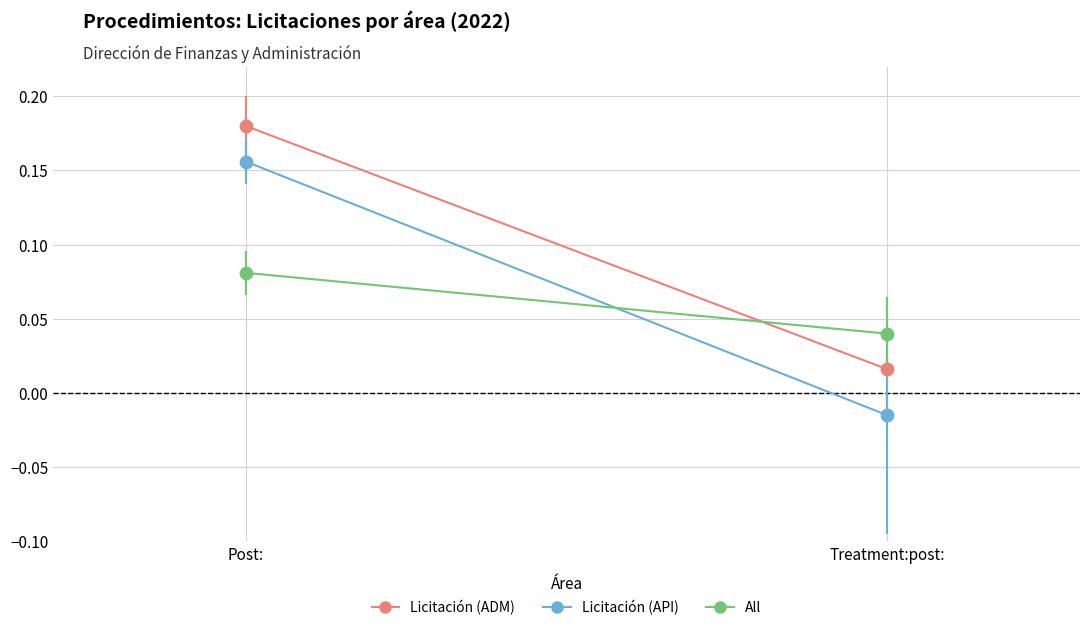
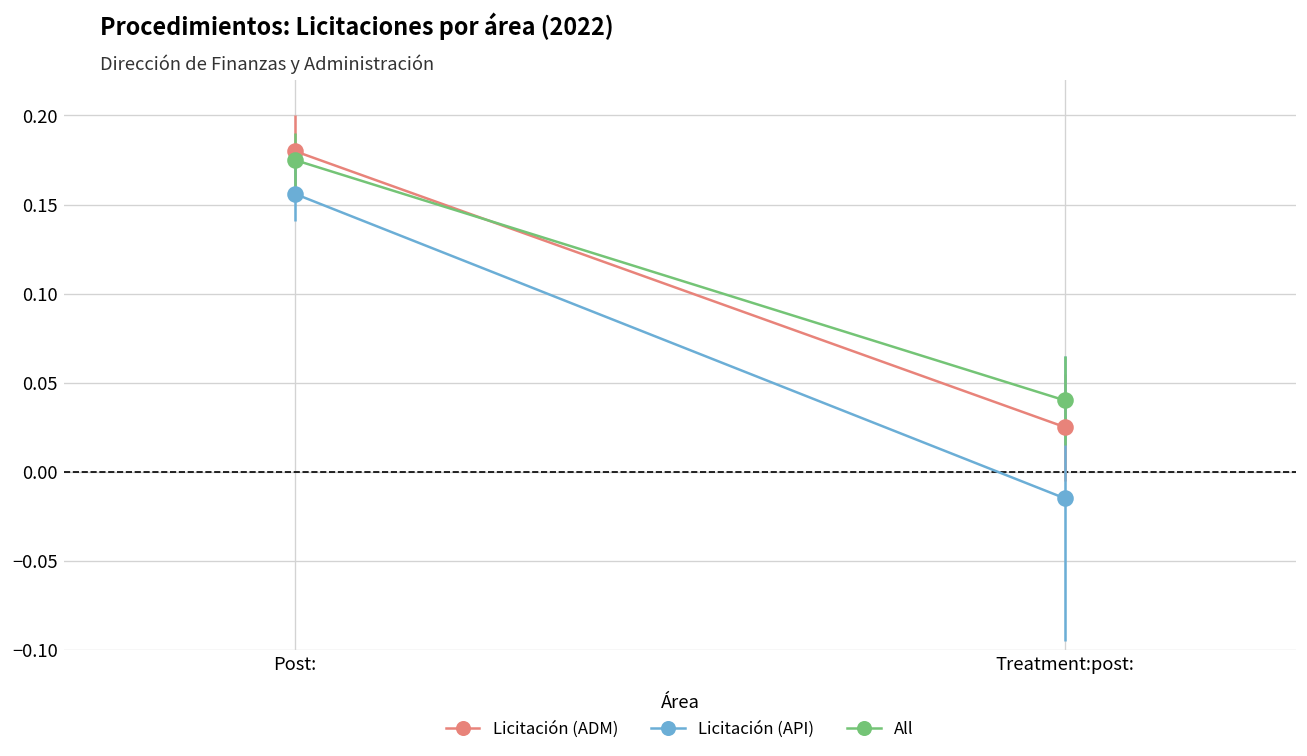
All, Post:: 0.081 -> 0.175
Licitación (ADM), Treatment:post:: 0.016 -> 0.025
